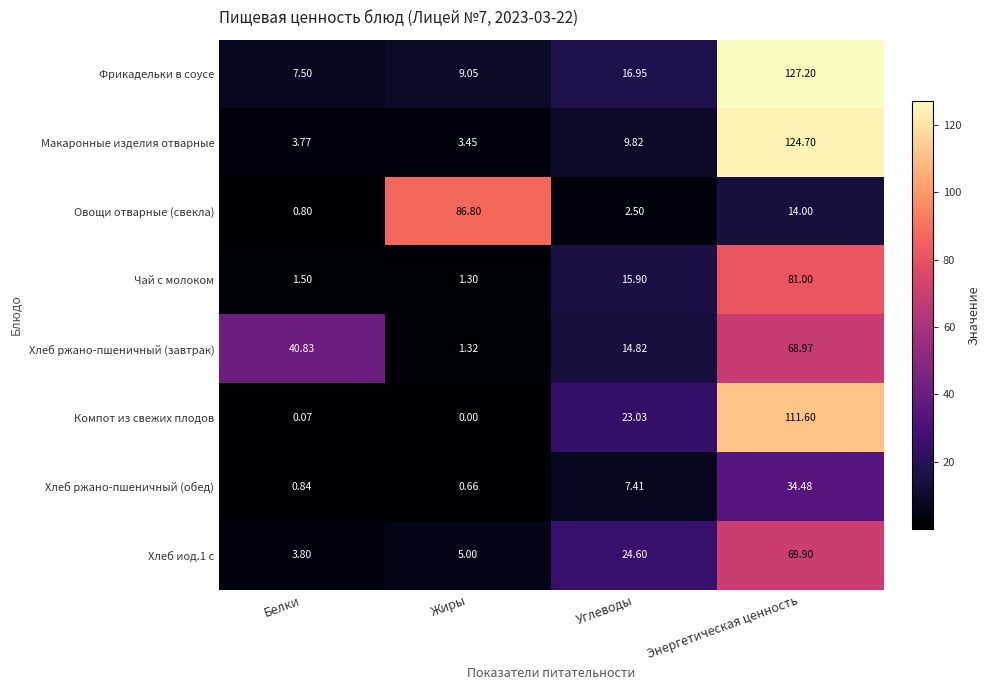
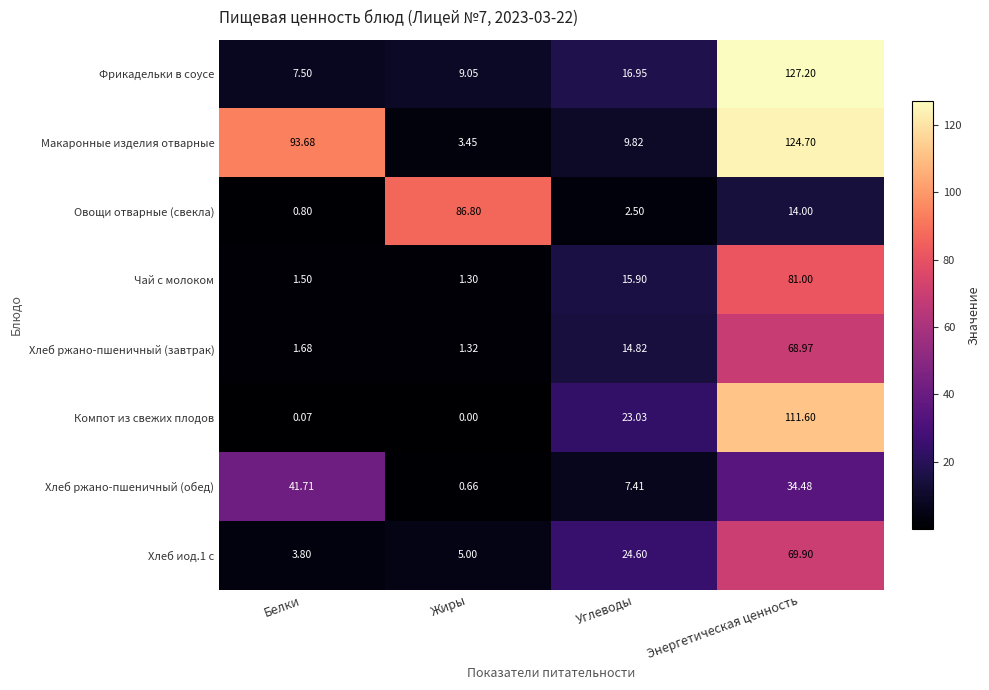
Макаронные изделия отварные, Белки: 3.77 -> 93.68
Хлеб ржано-пшеничный (завтрак), Белки: 40.83 -> 1.68
Хлеб ржано-пшеничный (обед), Белки: 0.84 -> 41.71
